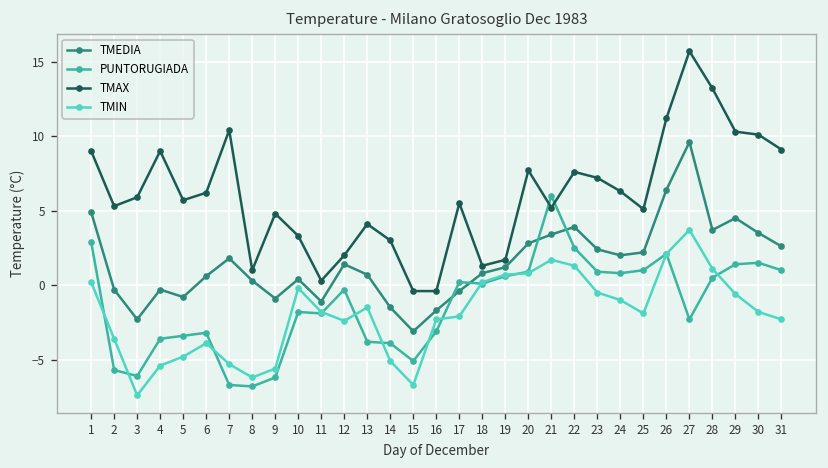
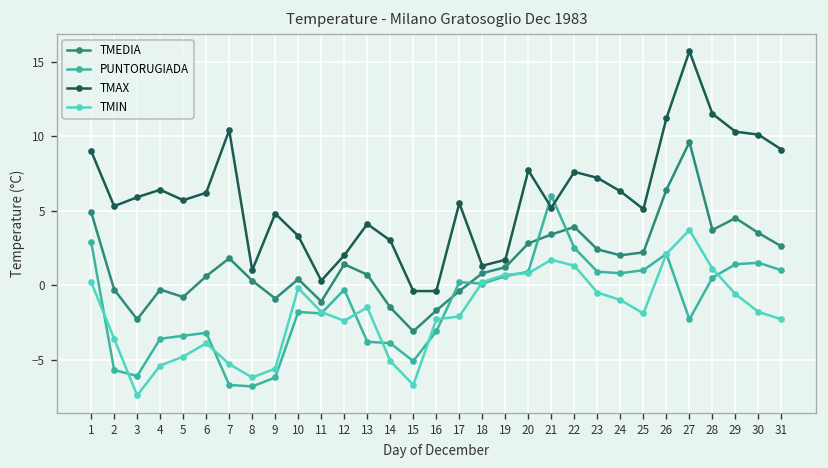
TMAX, 4: 9.0 -> 6.4
TMAX, 28: 13.2 -> 11.5
